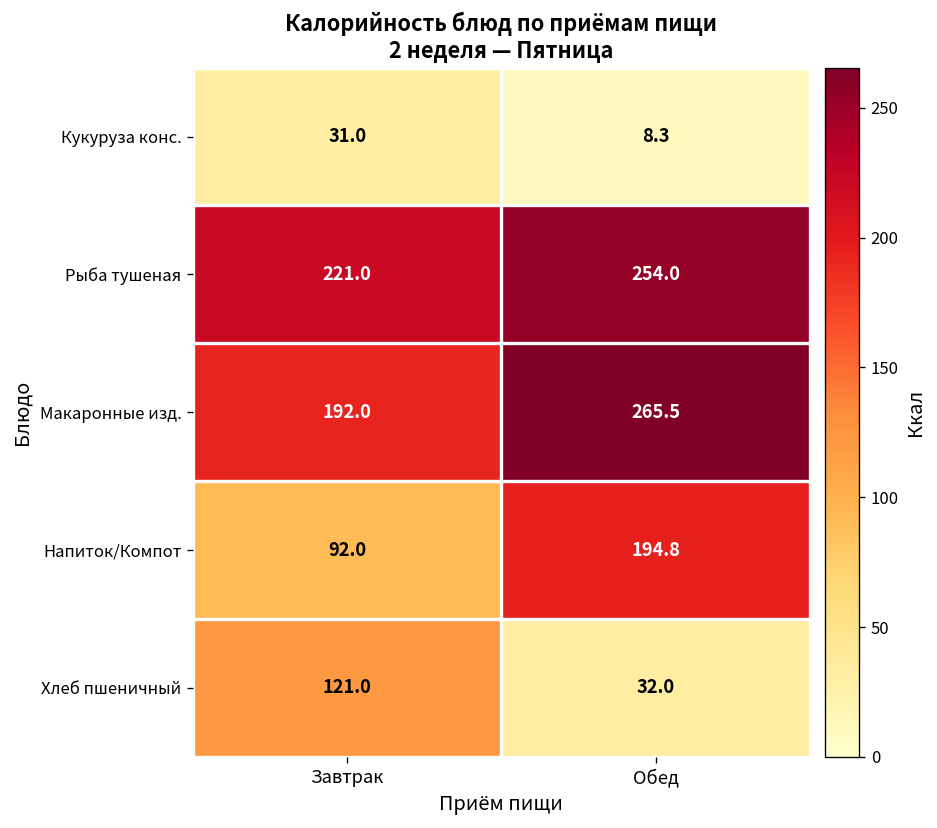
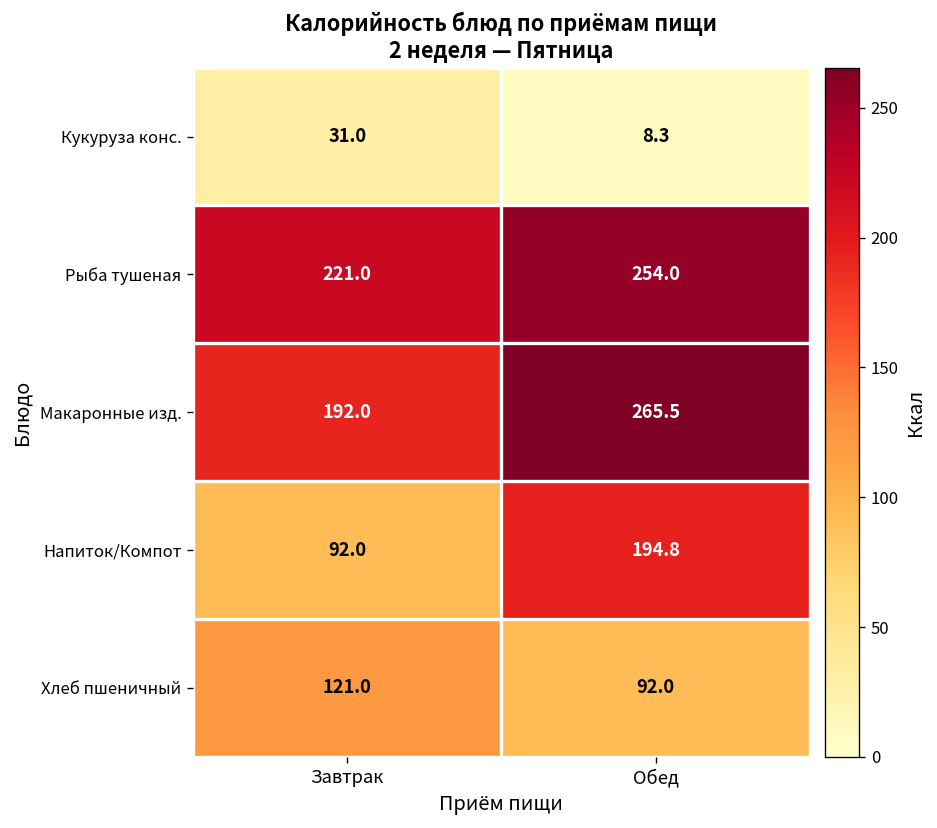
Хлеб пшеничный, Обед: 32.0 -> 92.0
